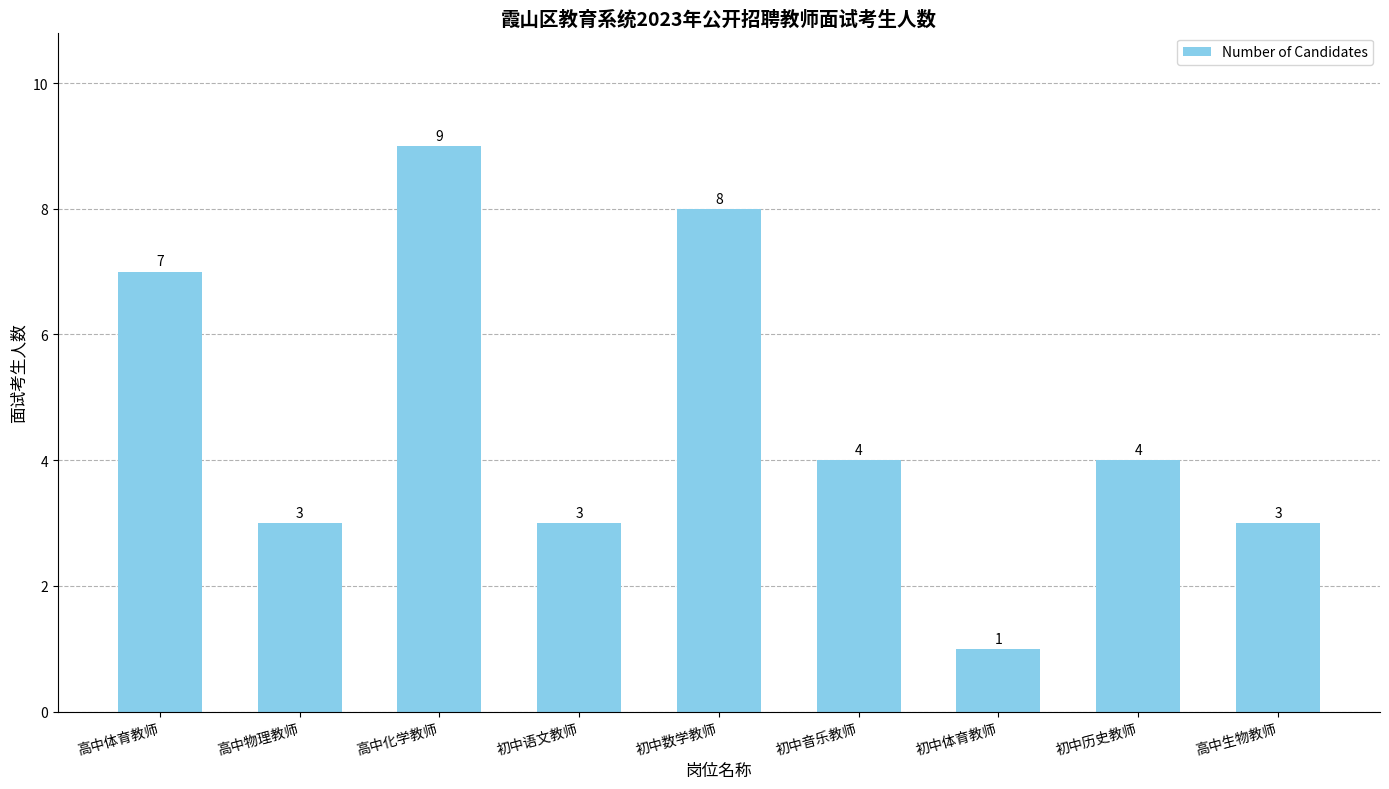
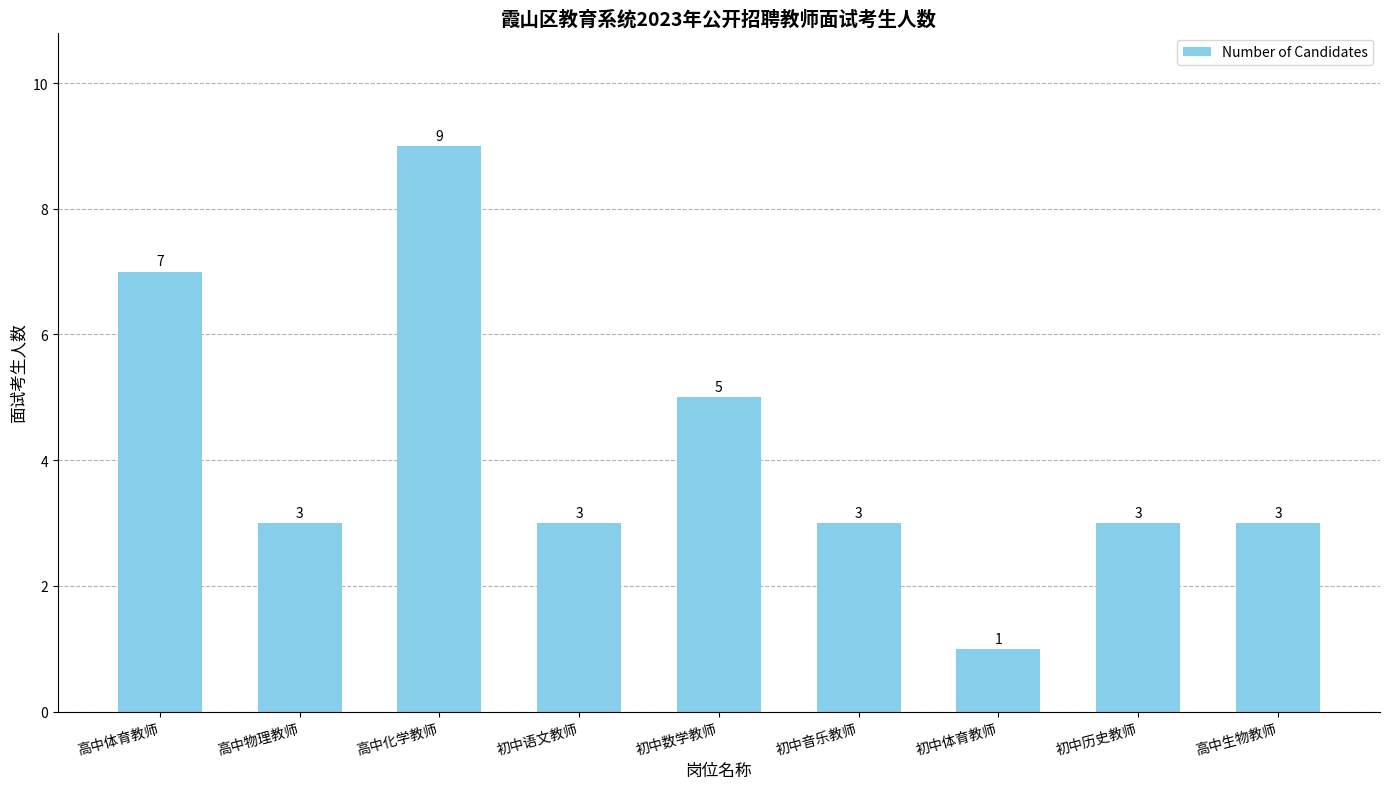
初中数学教师: 8 -> 5
初中音乐教师: 4 -> 3
初中历史教师: 4 -> 3
